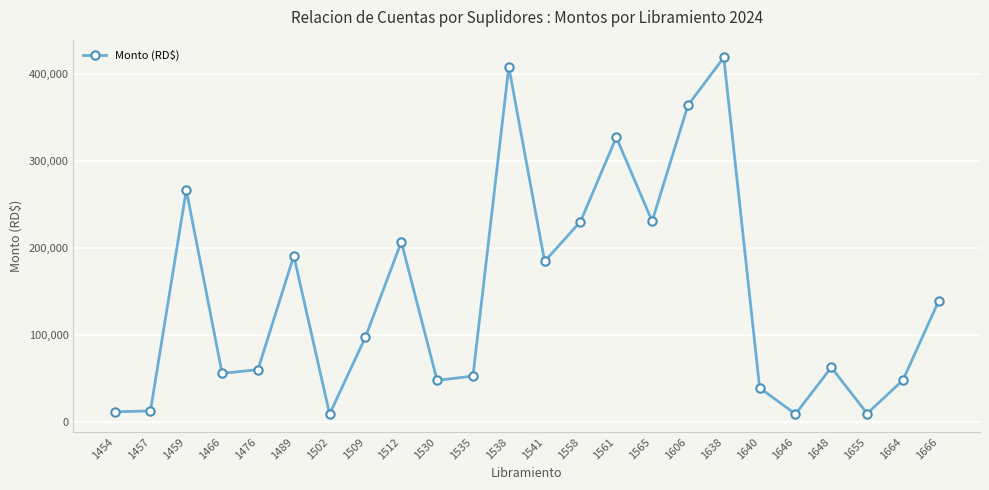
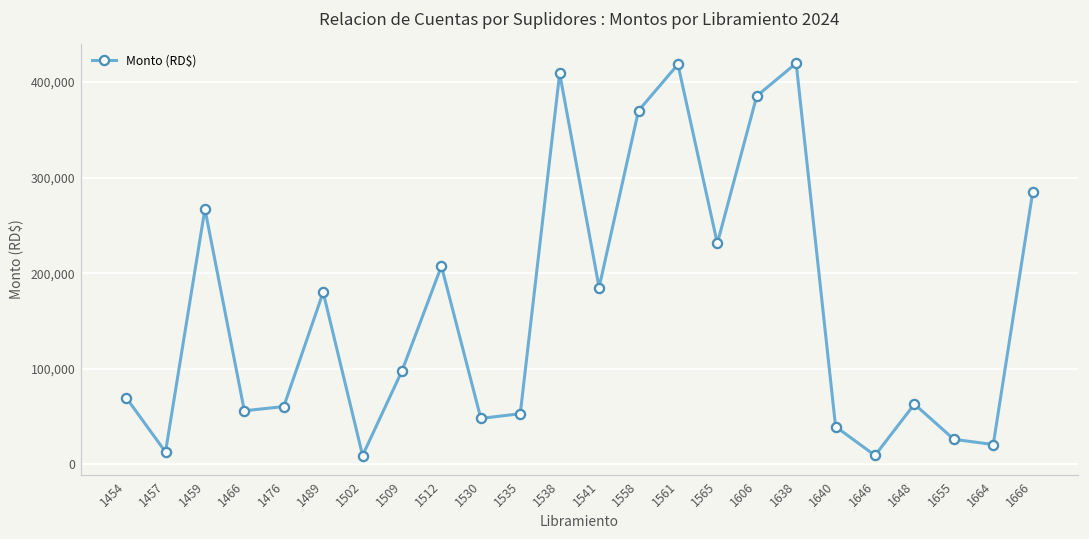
1454: 10,000 -> 70,000
1489: 190,000 -> 180,000
1558: 230,000 -> 370,000
1561: 330,000 -> 420,000
1606: 360,000 -> 390,000
1655: 10,000 -> 30,000
1664: 50,000 -> 20,000
1666: 140,000 -> 280,000
